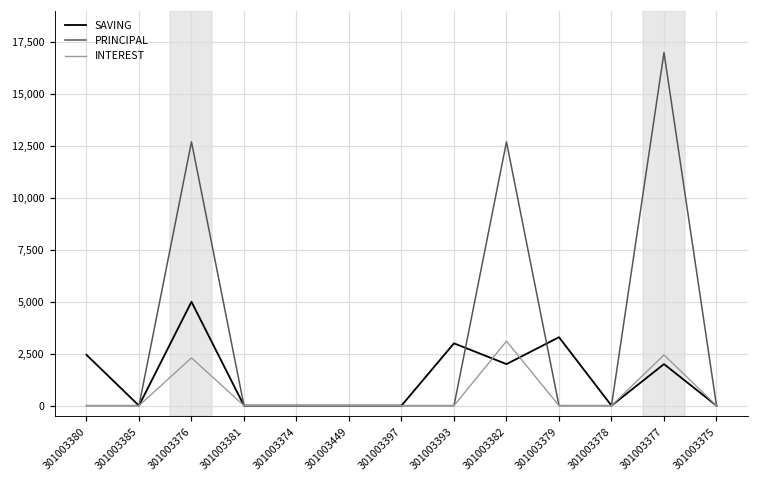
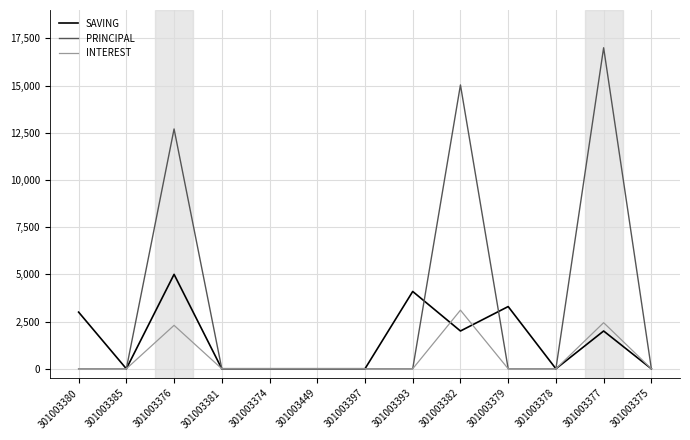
SAVING, 301003380: 2,400 -> 3,000
SAVING, 301003393: 3,000 -> 4,100
PRINCIPAL, 301003382: 12,700 -> 15,000
